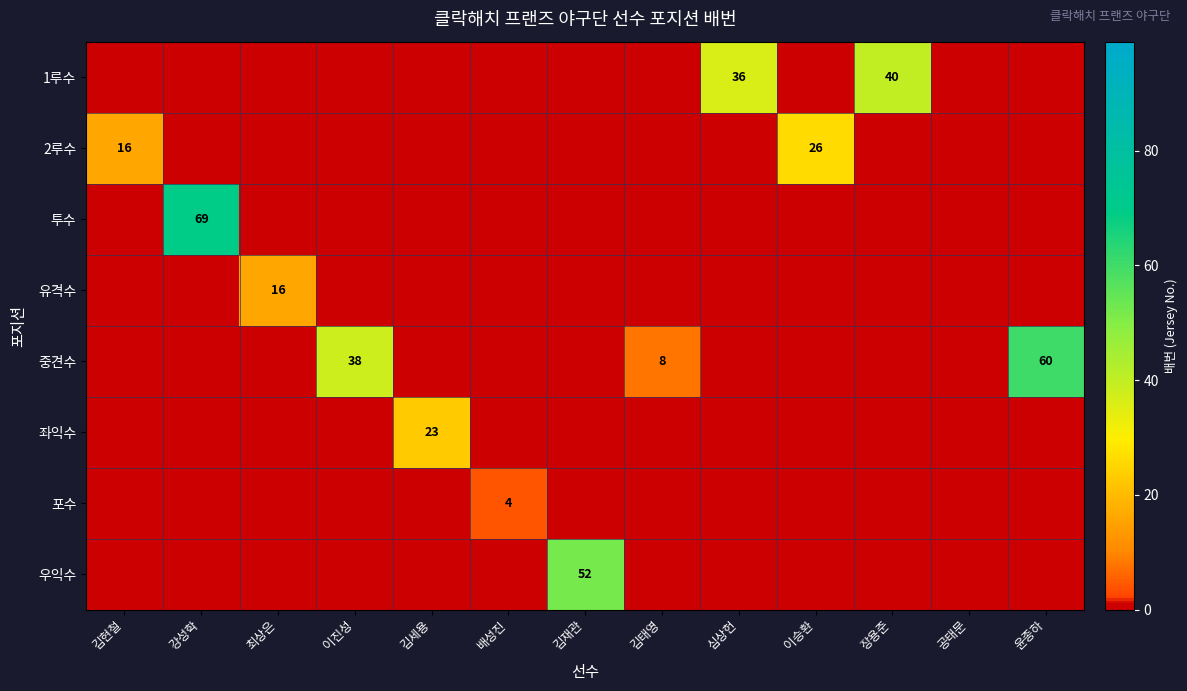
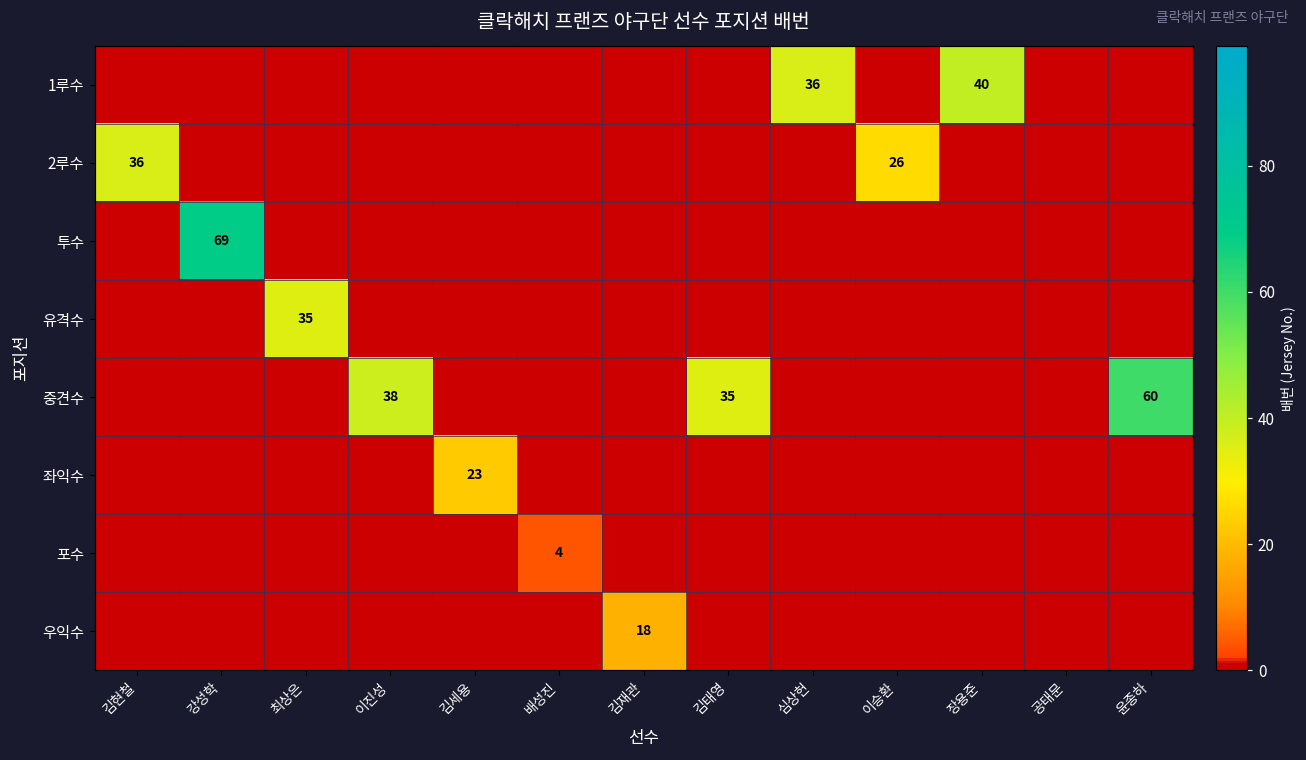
2루수, 김현철: 16 -> 36
유격수, 최상은: 16 -> 35
중견수, 김태영: 8 -> 35
우익수, 김재관: 52 -> 18
